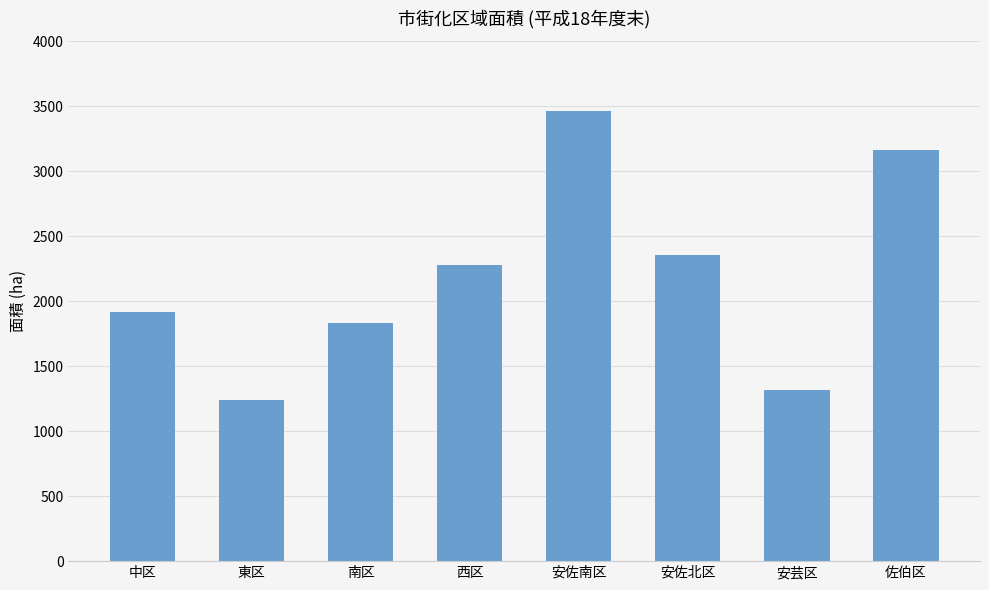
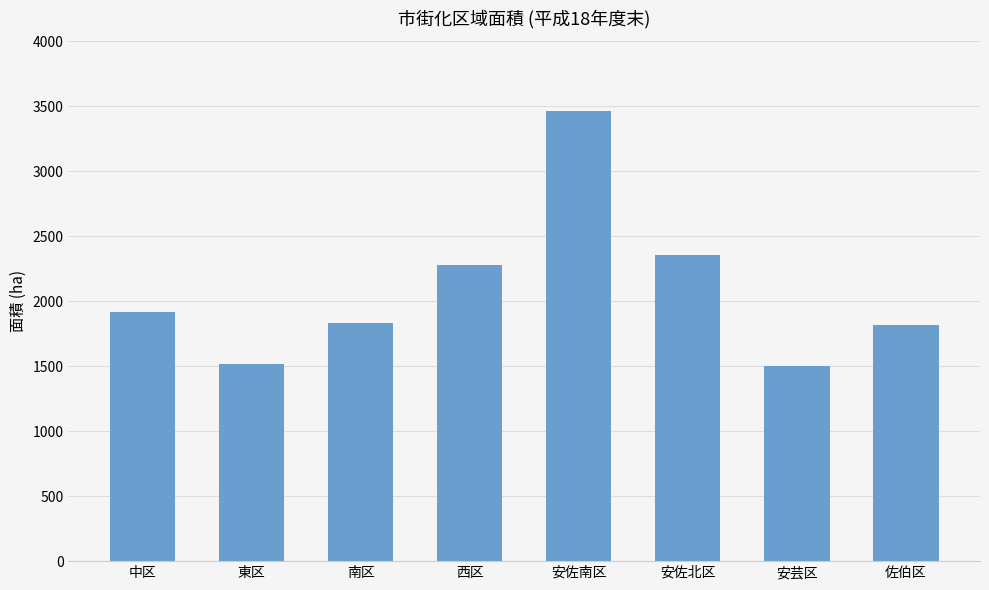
東区: 1240 -> 1520
安芸区: 1320 -> 1510
佐伯区: 3170 -> 1820
